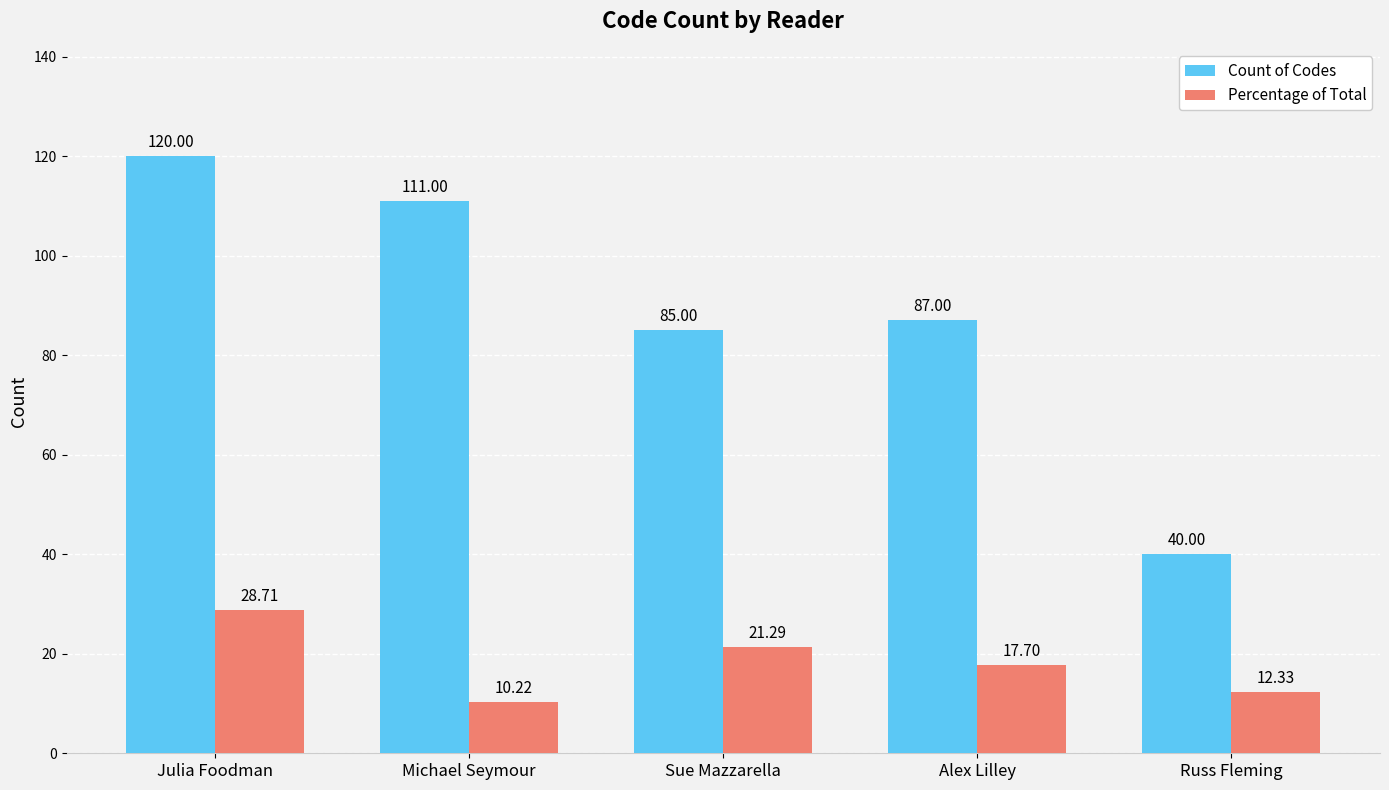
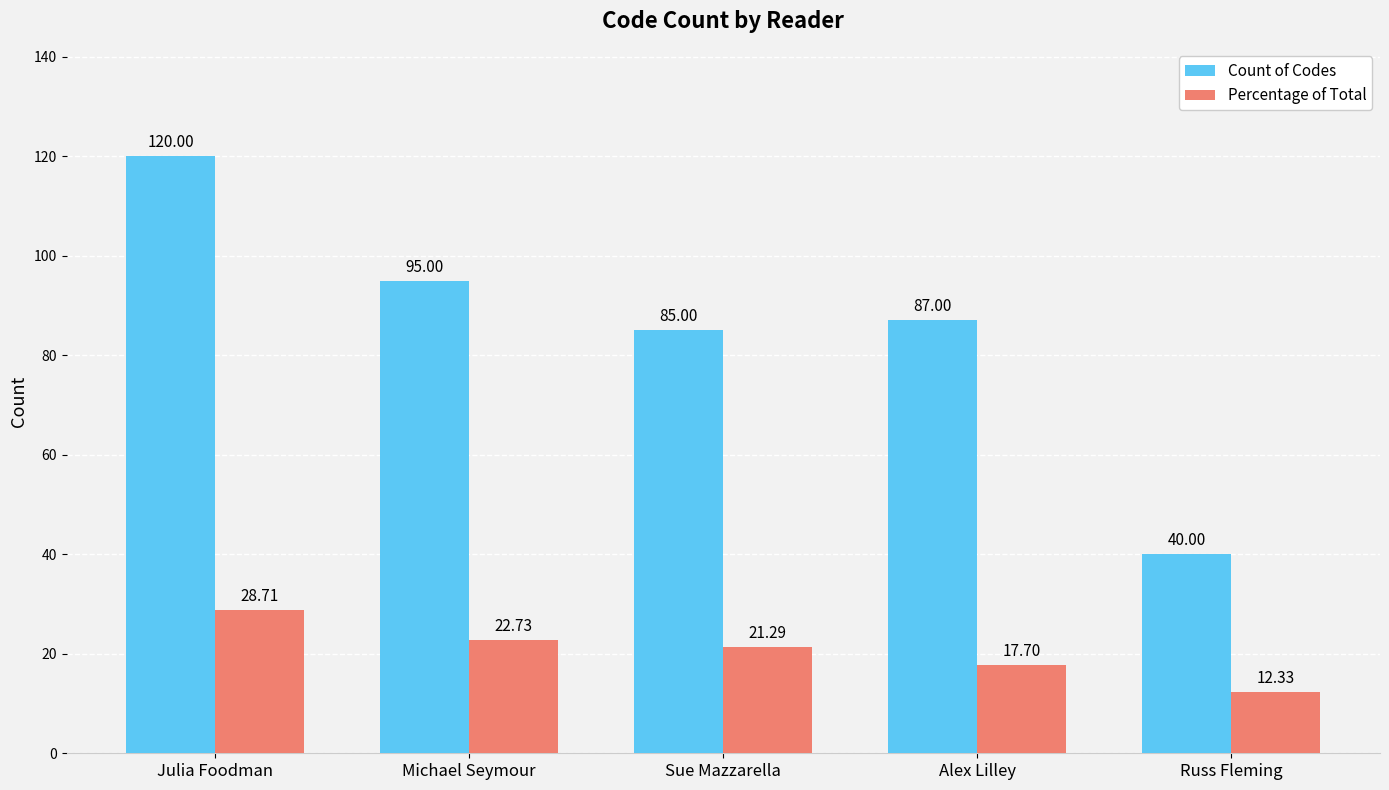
Count of Codes, Michael Seymour: 111.00 -> 95.00
Percentage of Total, Michael Seymour: 10.22 -> 22.73
